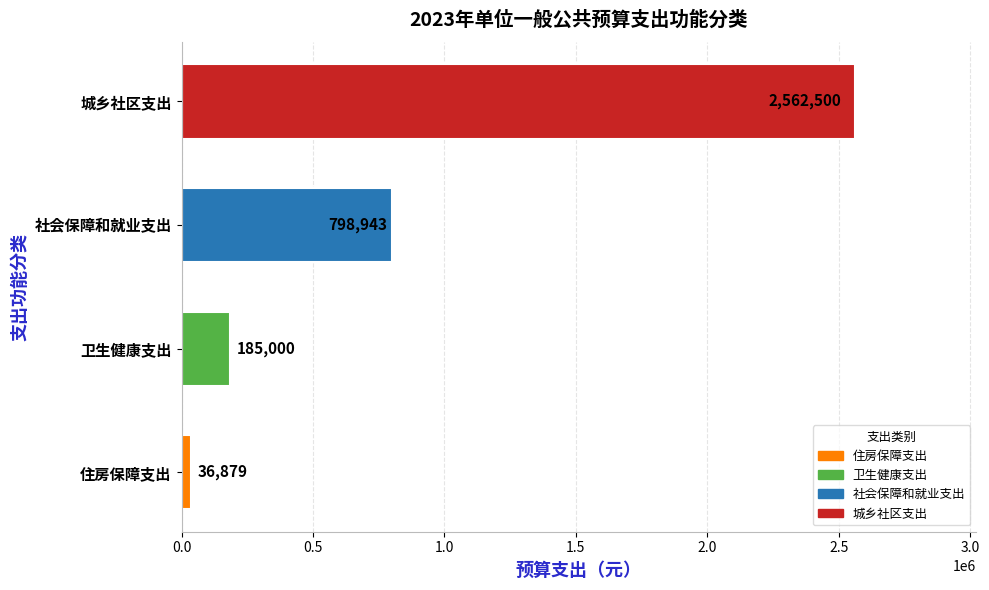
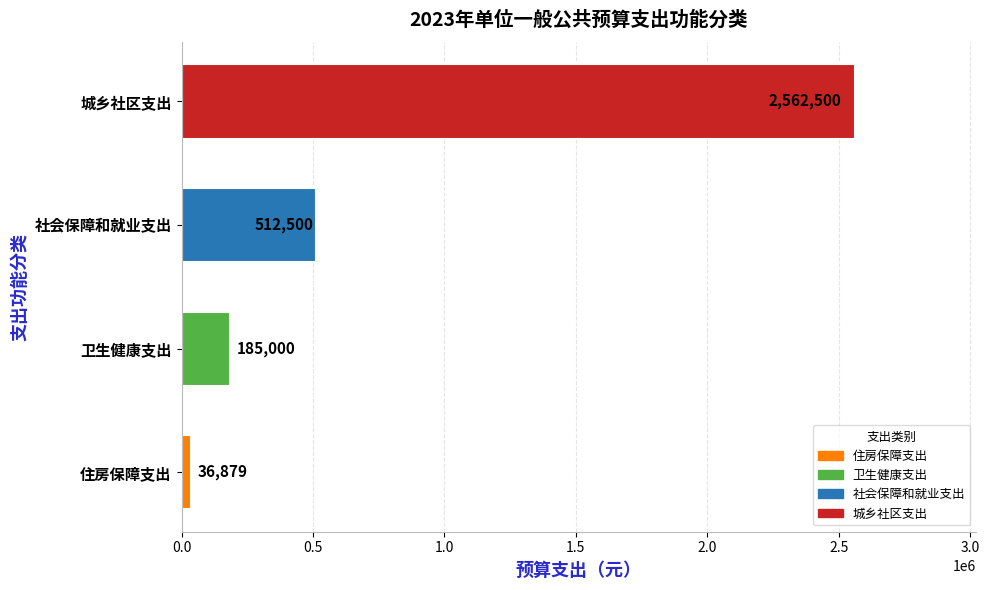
社会保障和就业支出: 798,943 -> 512,500
